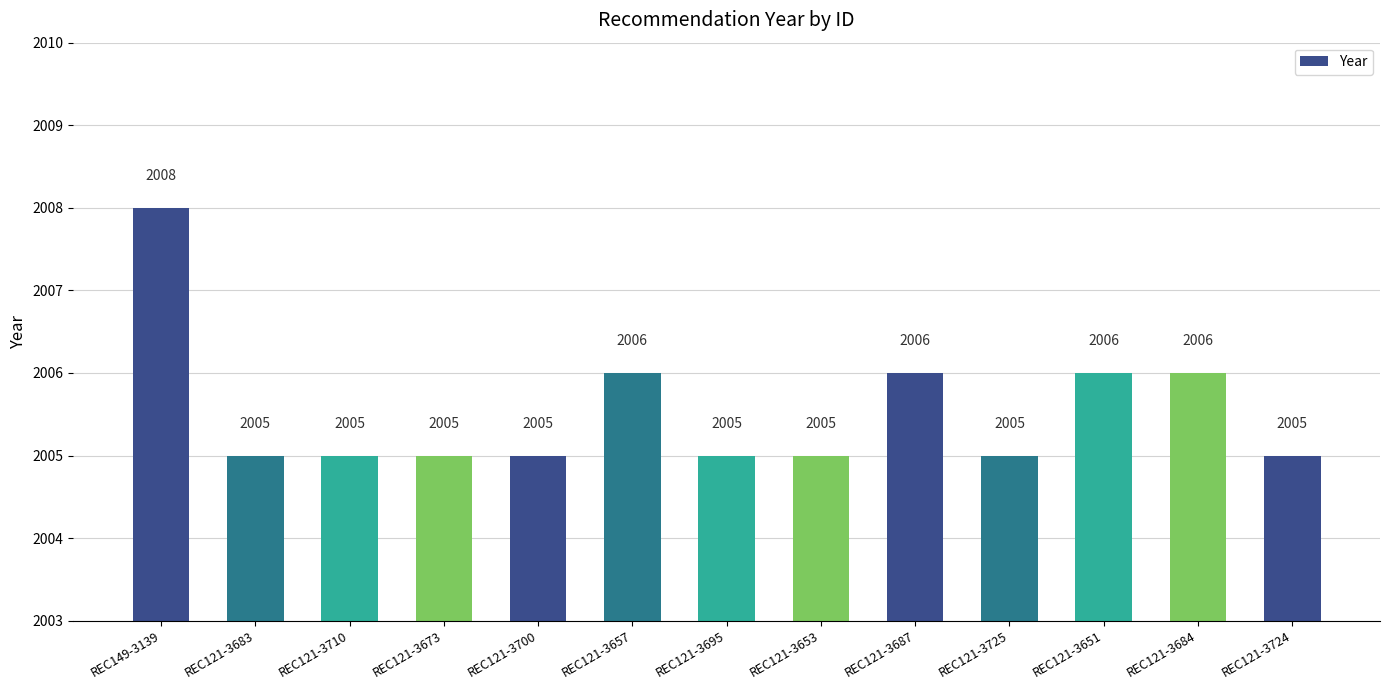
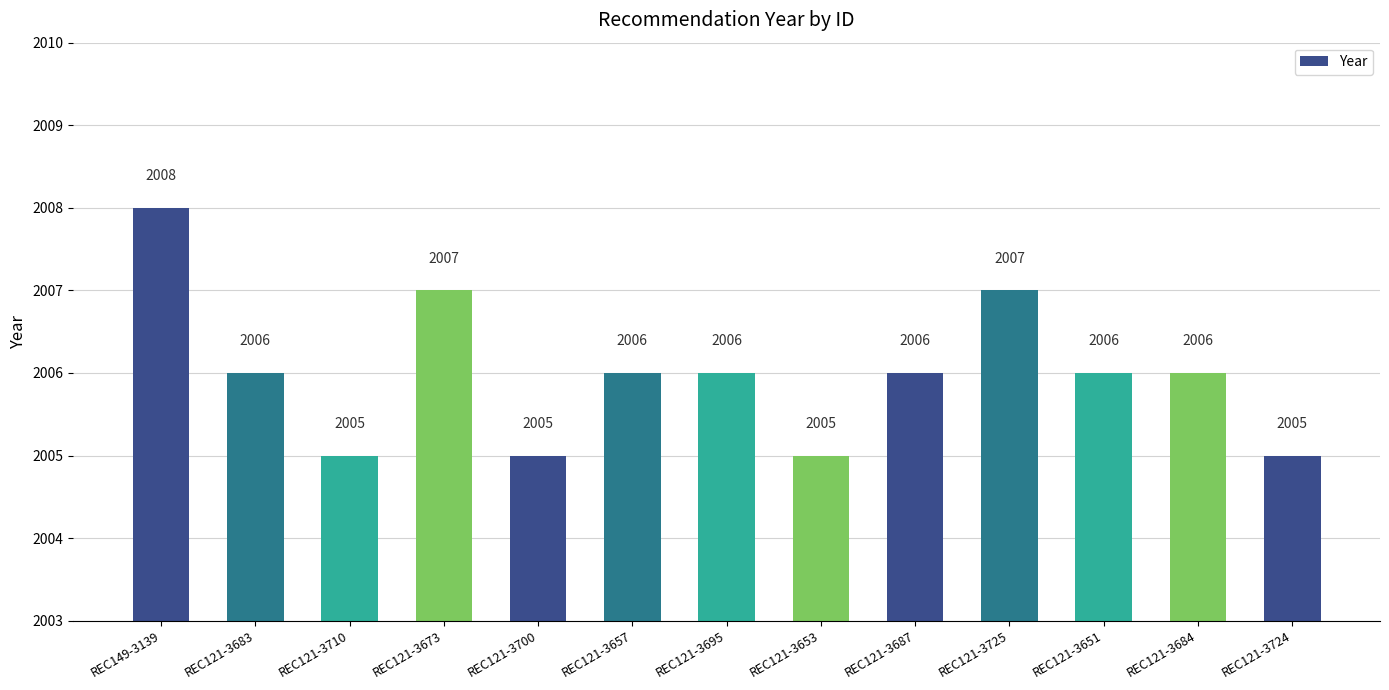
REC121-3683: 2005 -> 2006
REC121-3673: 2005 -> 2007
REC121-3695: 2005 -> 2006
REC121-3725: 2005 -> 2007
